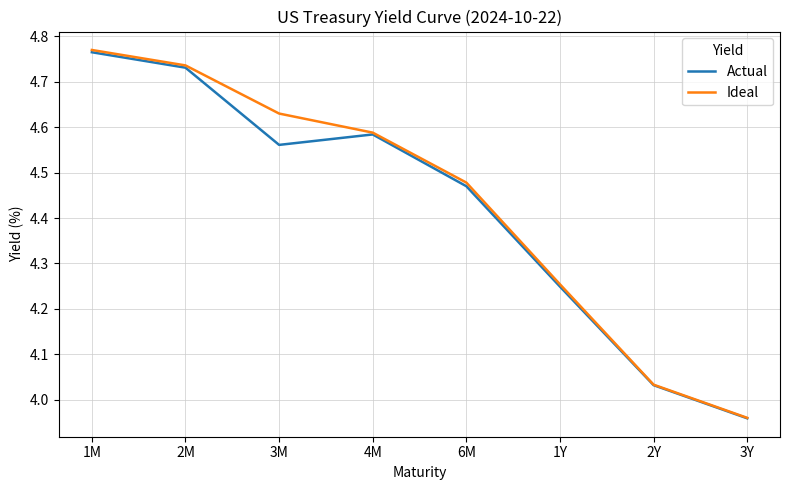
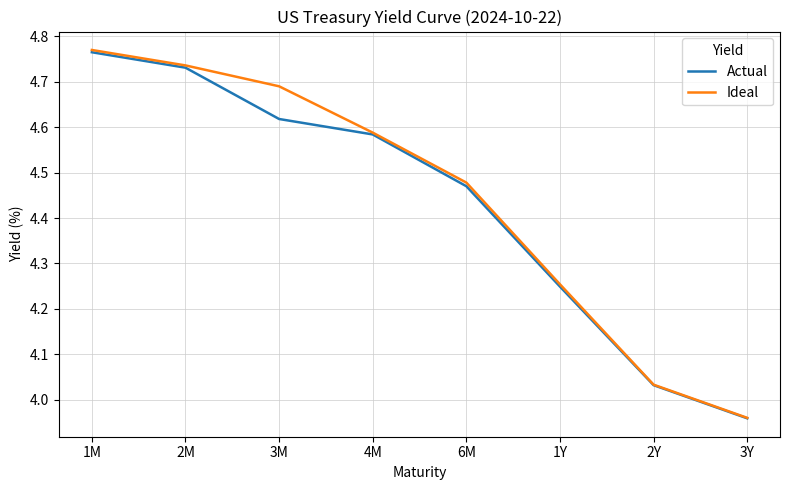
Actual, 3M: 4.56 -> 4.62
Ideal, 3M: 4.63 -> 4.69
